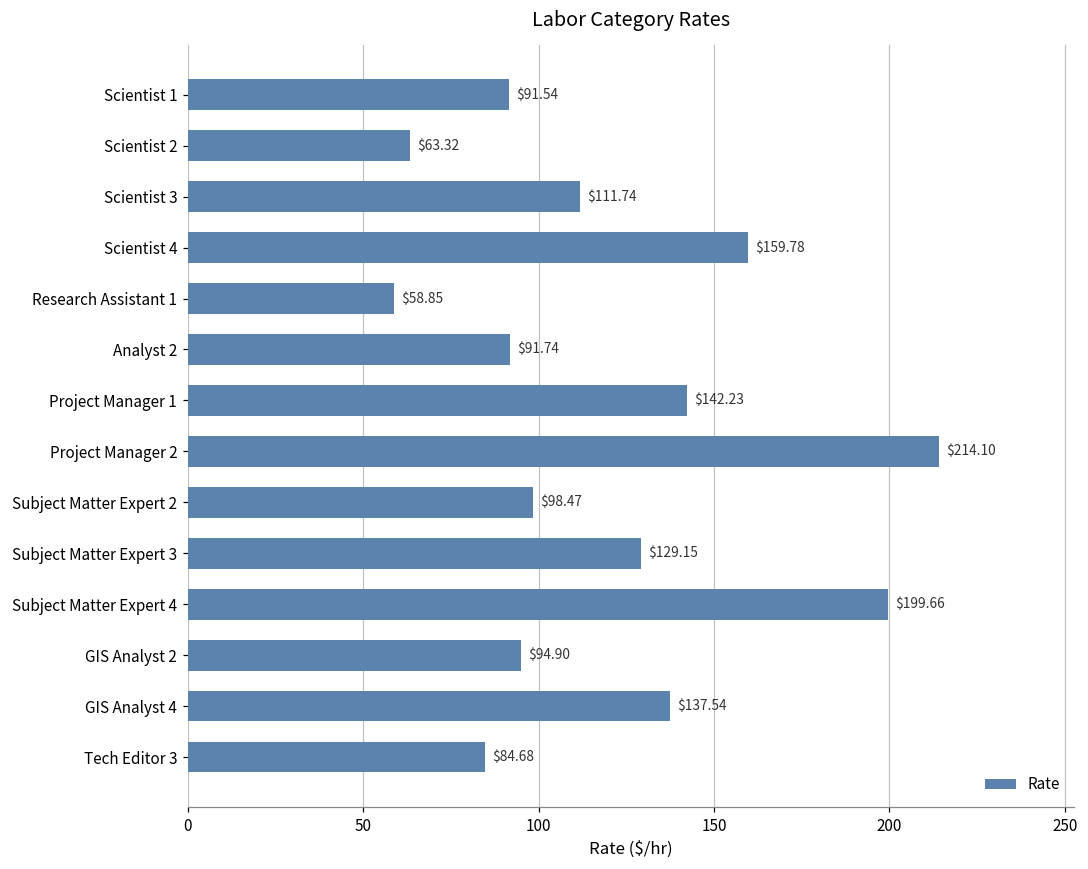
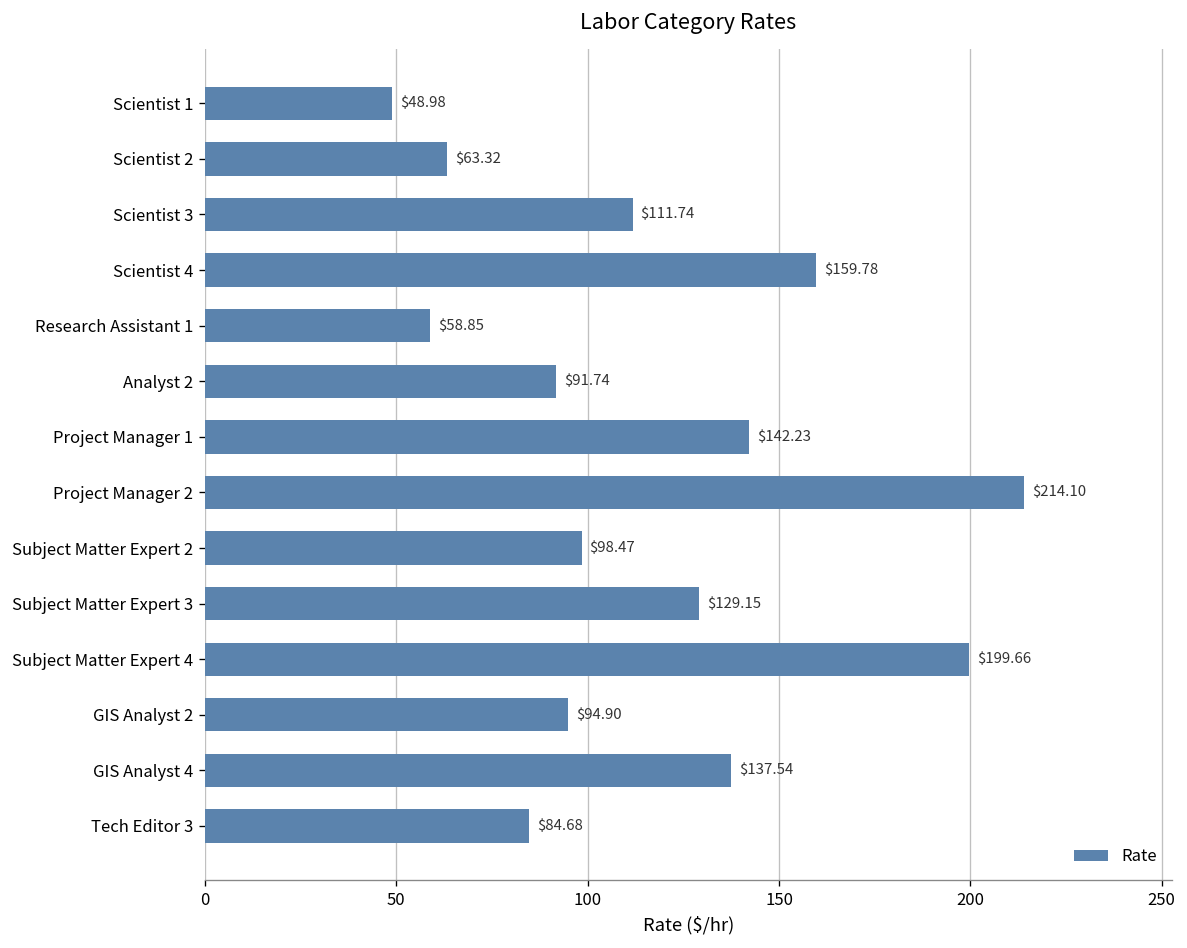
Scientist 1: $91.54 -> $48.98
